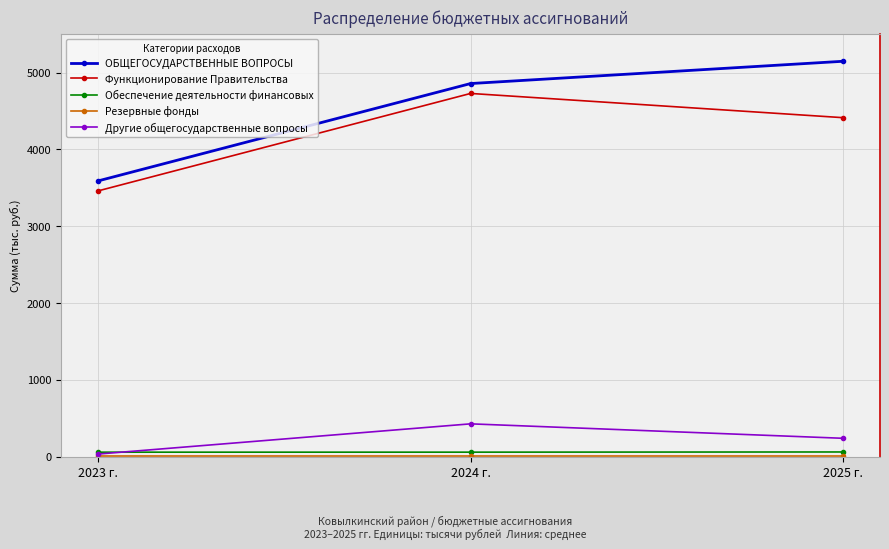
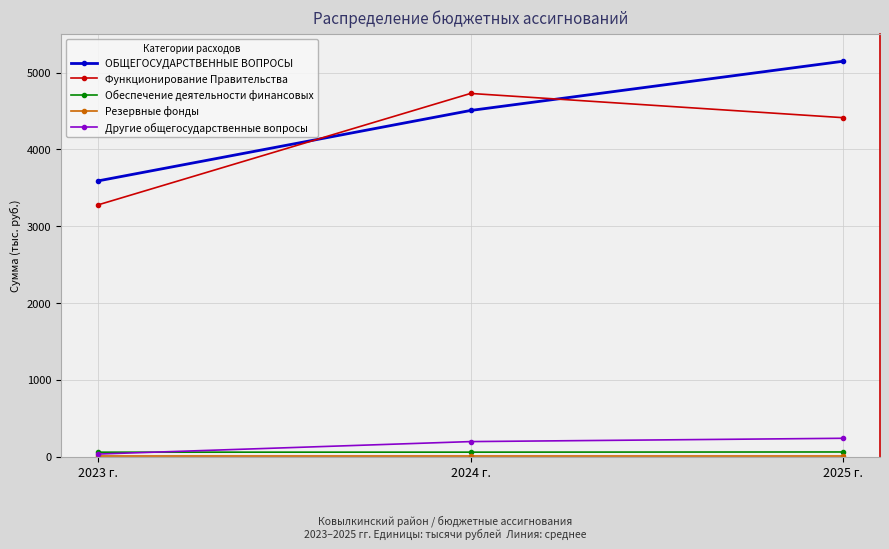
Функционирование Правительства, 2023 г.: 3500 -> 3300
ОБЩЕГОСУДАРСТВЕННЫЕ ВОПРОСЫ, 2024 г.: 4900 -> 4500
Другие общегосударственные вопросы, 2024 г.: 400 -> 200
